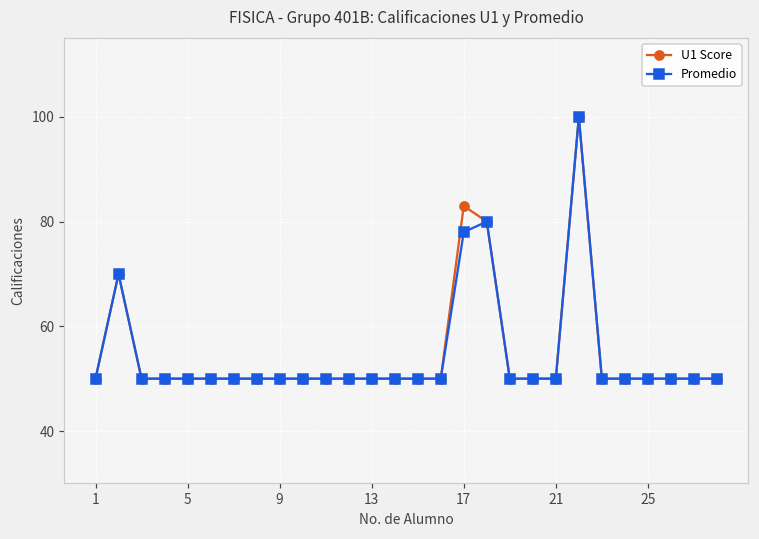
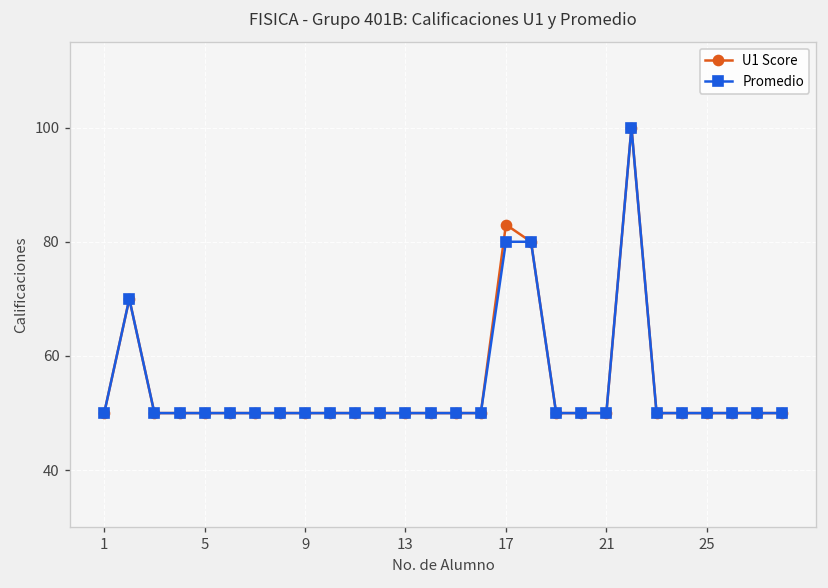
Promedio, 17: 78 -> 80
